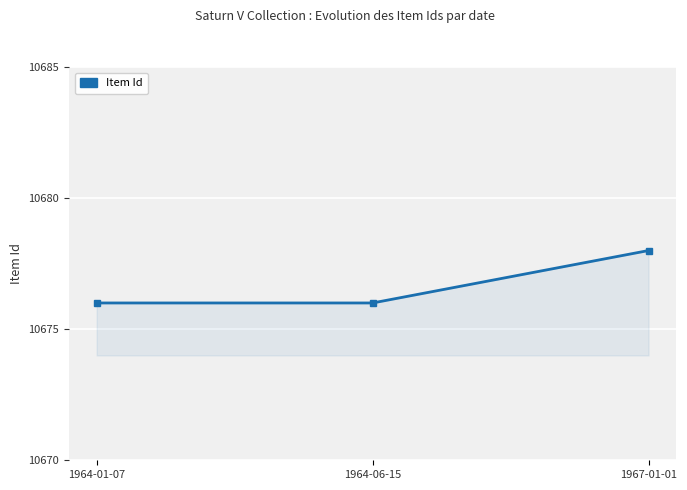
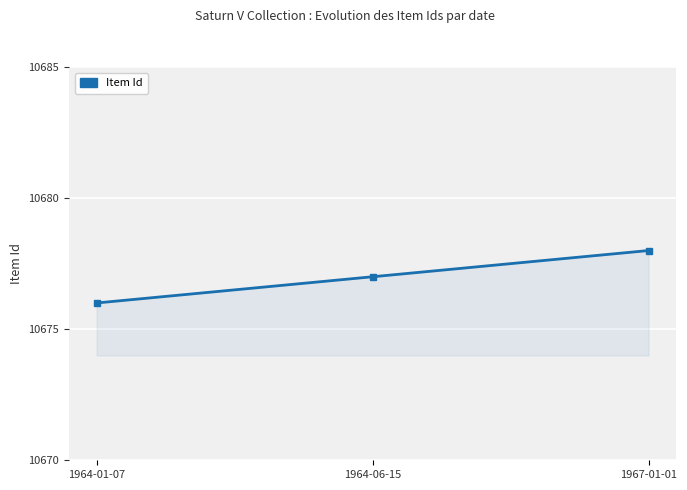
1964-06-15: 10676 -> 10677
